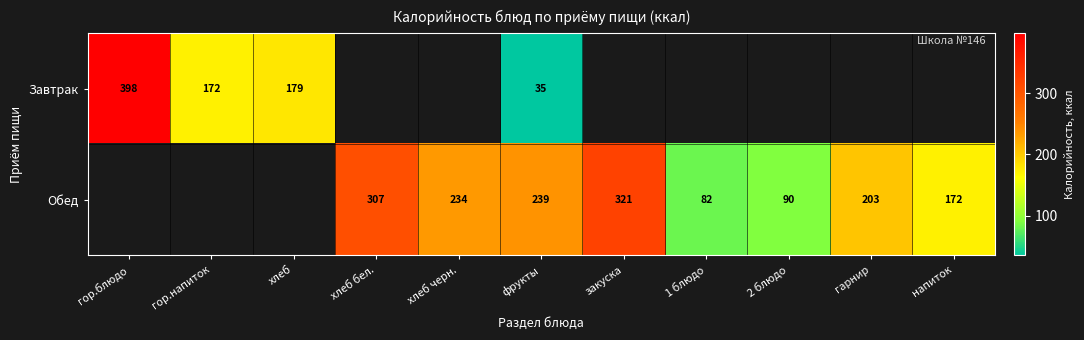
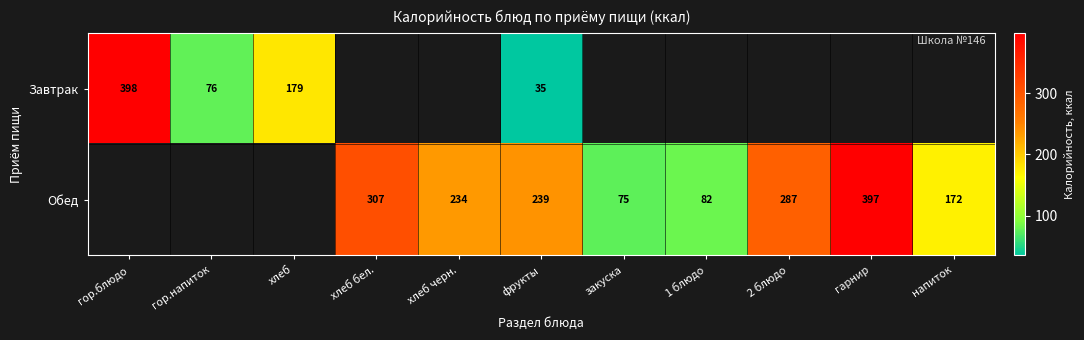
Завтрак, гор.напиток: 172 -> 76
Обед, закуска: 321 -> 75
Обед, 2 блюдо: 90 -> 287
Обед, гарнир: 203 -> 397
